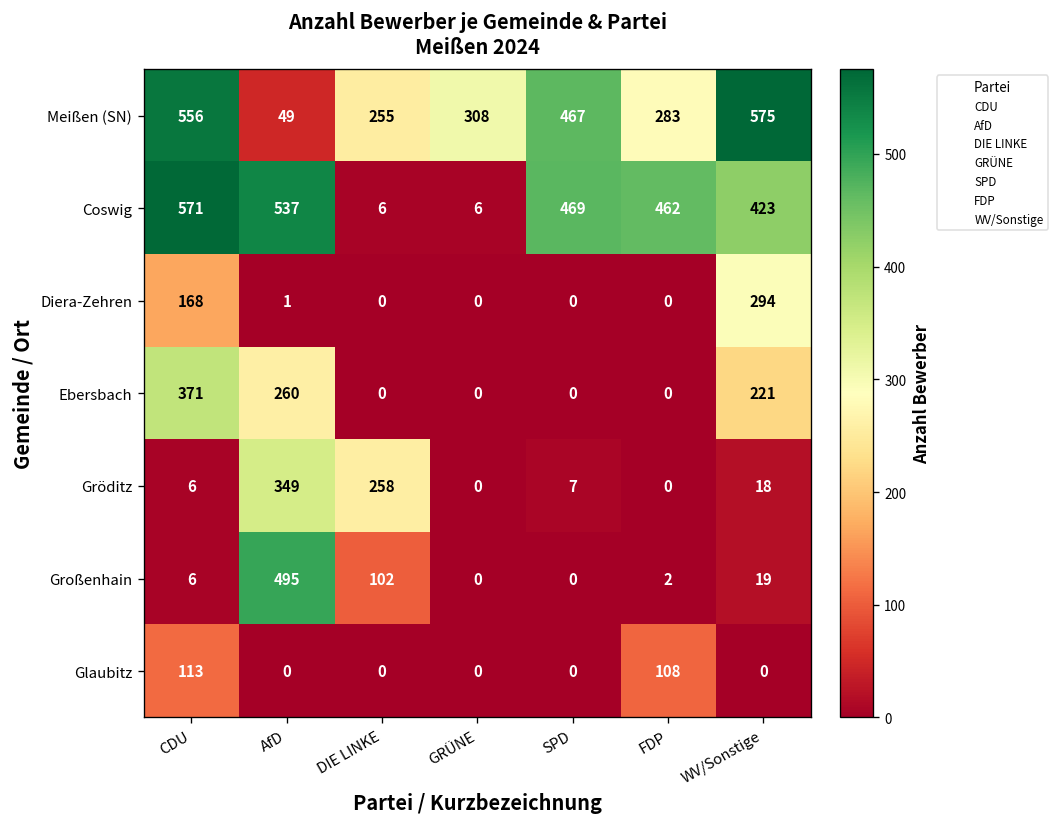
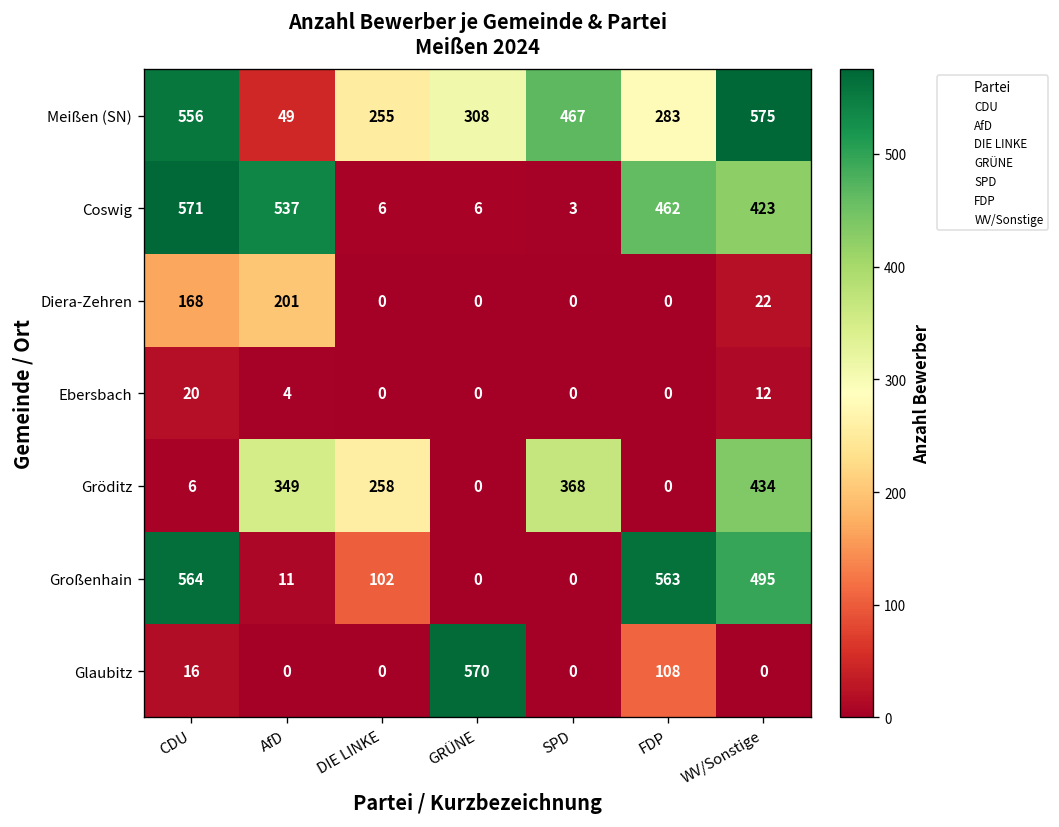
Coswig, SPD: 469 -> 3
Diera-Zehren, AfD: 1 -> 201
Diera-Zehren, WV/Sonstige: 294 -> 22
Ebersbach, CDU: 371 -> 20
Ebersbach, AfD: 260 -> 4
Ebersbach, WV/Sonstige: 221 -> 12
Gröditz, SPD: 7 -> 368
Gröditz, WV/Sonstige: 18 -> 434
Großenhain, CDU: 6 -> 564
Großenhain, AfD: 495 -> 11
Großenhain, FDP: 2 -> 563
Großenhain, WV/Sonstige: 19 -> 495
Glaubitz, CDU: 113 -> 16
Glaubitz, GRÜNE: 0 -> 570
